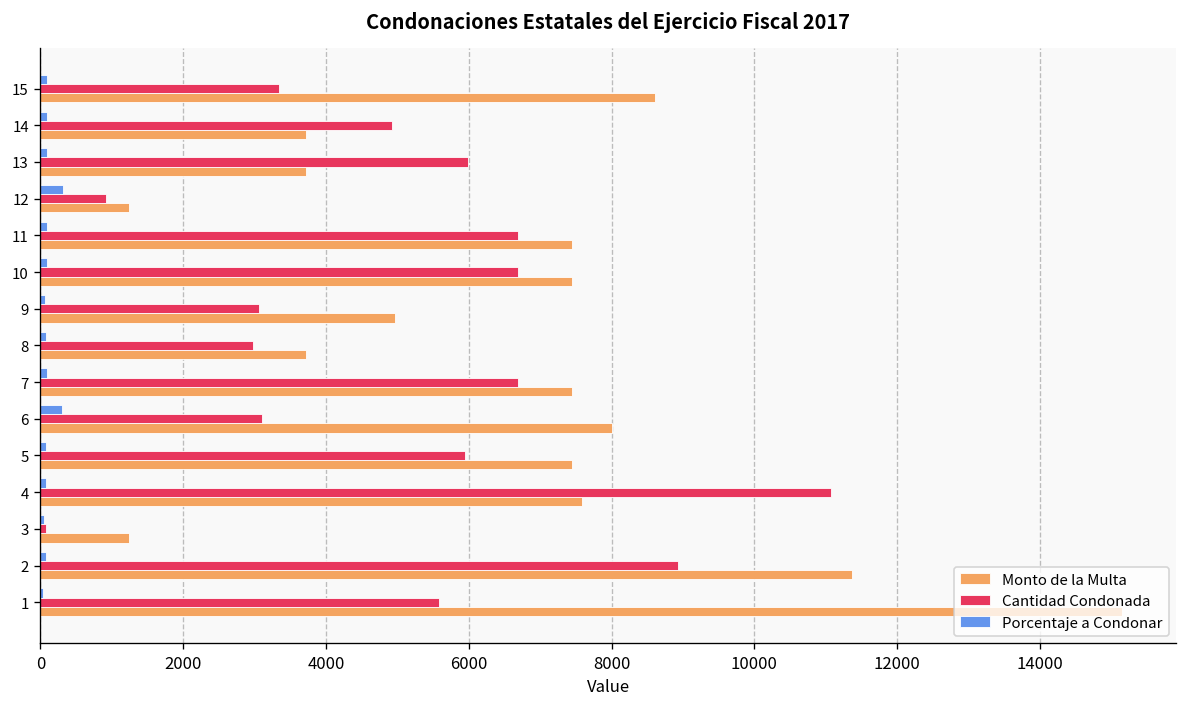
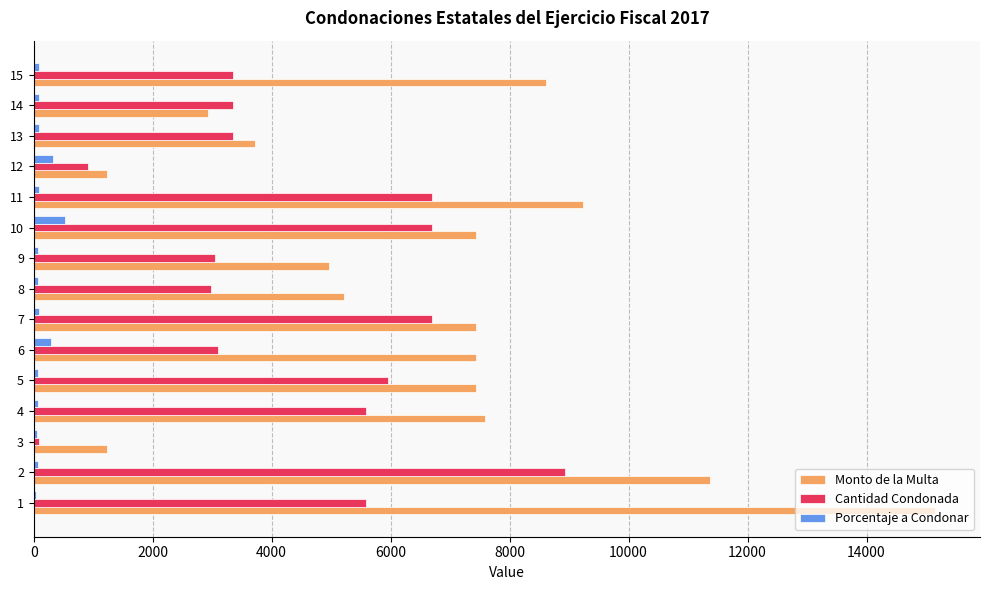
Cantidad Condonada, 14: 4900 -> 3300
Monto de la Multa, 14: 3700 -> 2900
Cantidad Condonada, 13: 6000 -> 3300
Monto de la Multa, 11: 7400 -> 9200
Porcentaje a Condonar, 10: 100 -> 500
Monto de la Multa, 8: 3700 -> 5200
Monto de la Multa, 6: 8000 -> 7400
Cantidad Condonada, 4: 11100 -> 5600
